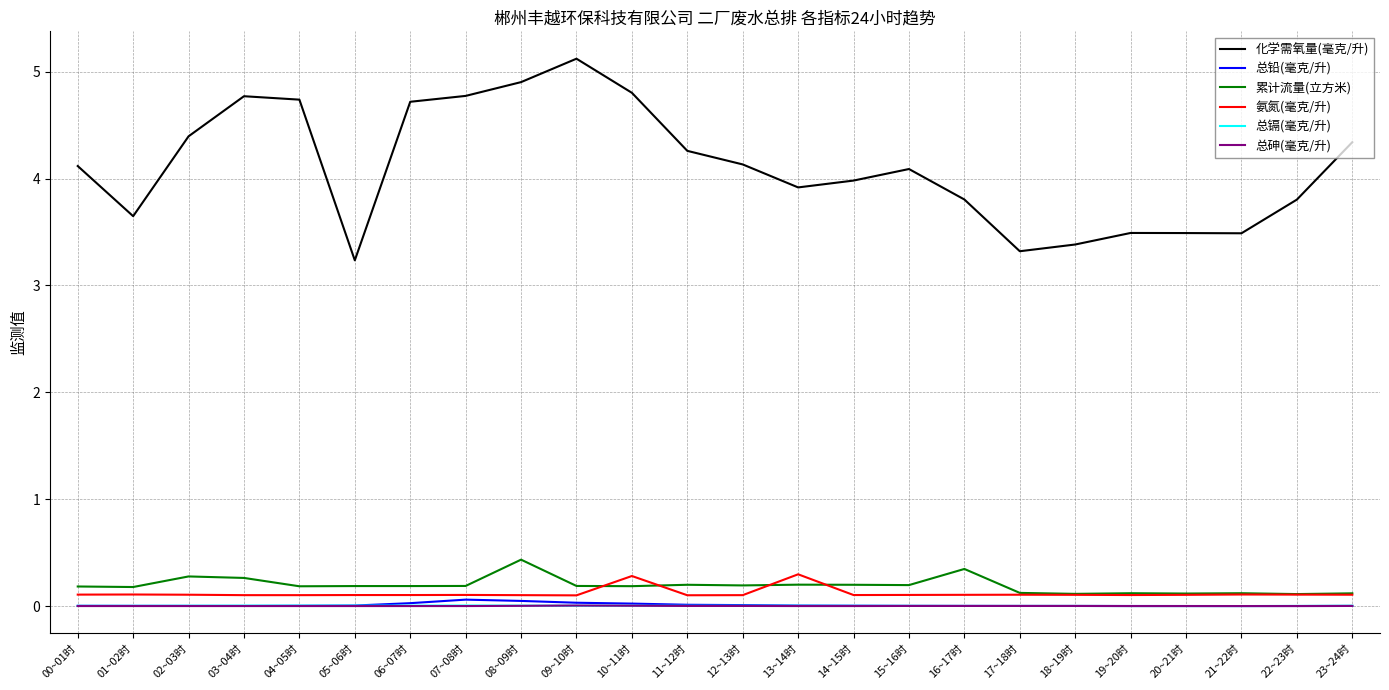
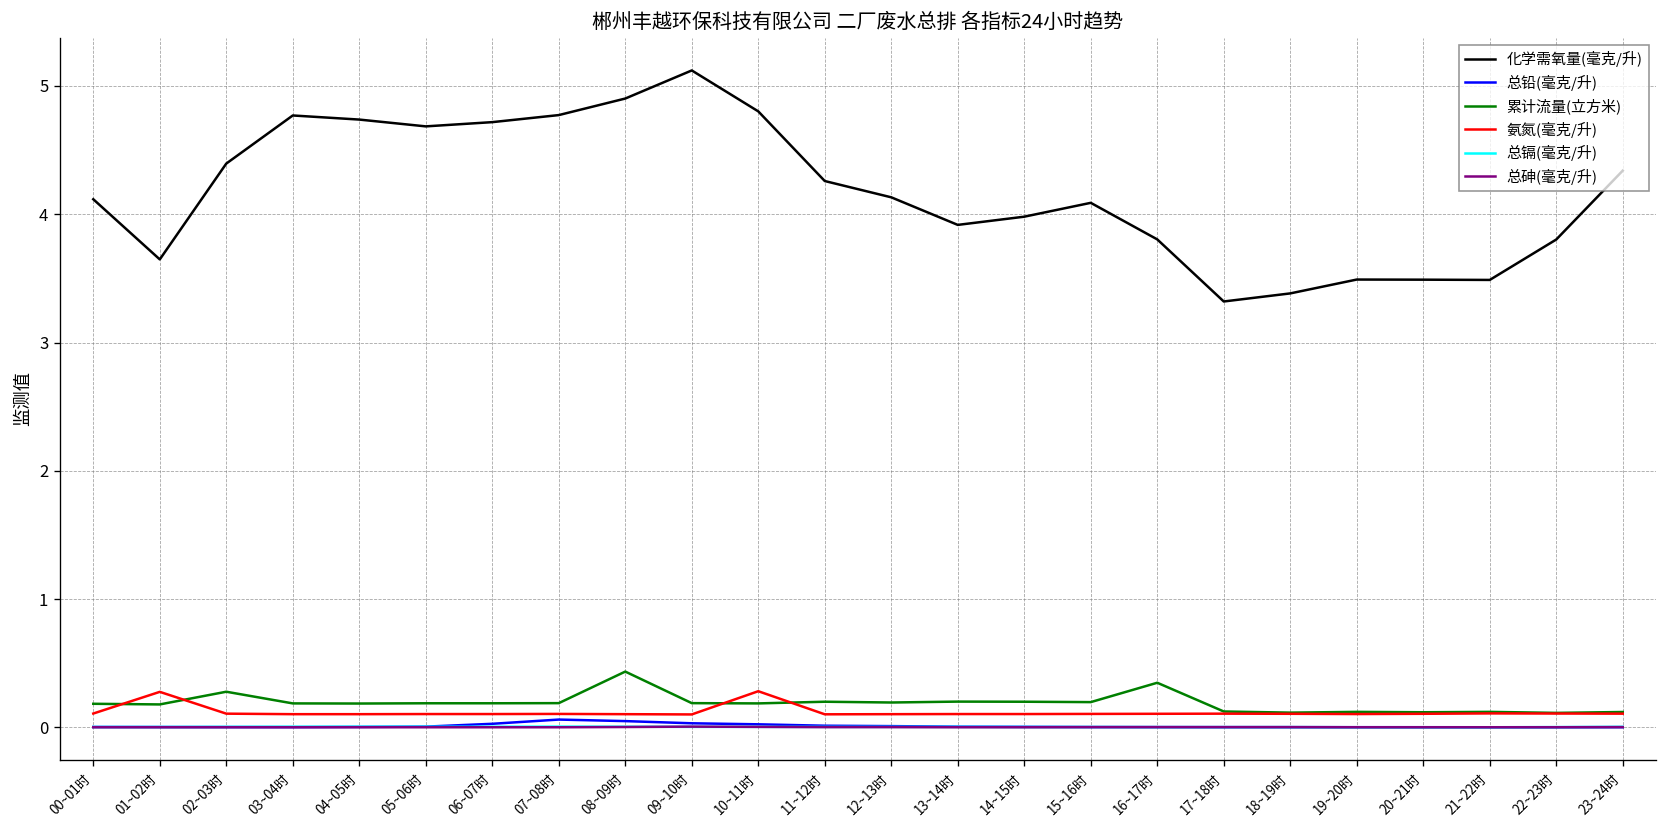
氨氮(毫克/升), 01~02时: 0.11 -> 0.28
累计流量(立方米), 03~04时: 0.26 -> 0.19
化学需氧量(毫克/升), 05~06时: 3.24 -> 4.69
氨氮(毫克/升), 13~14时: 0.30 -> 0.10
